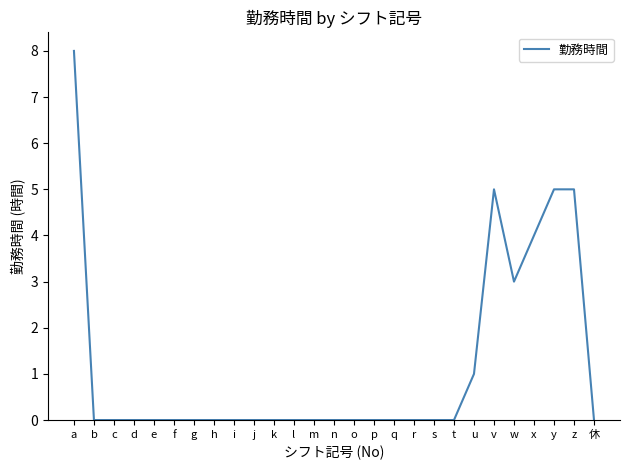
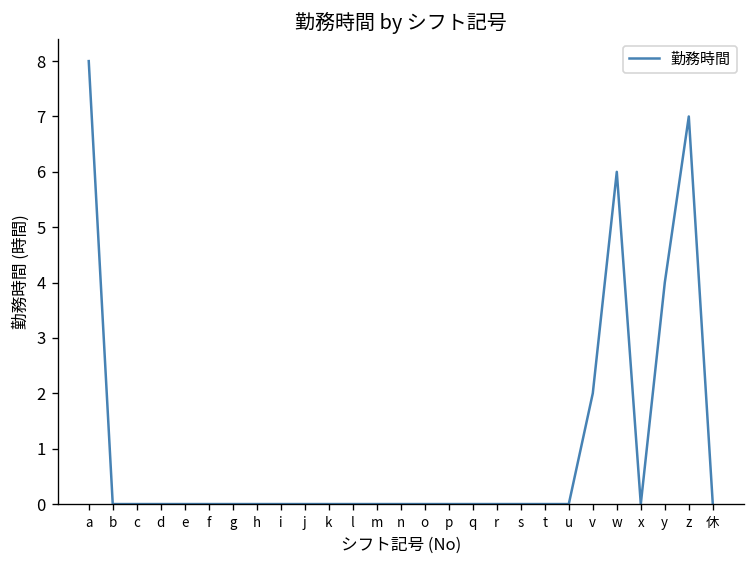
u: 1 -> 0
v: 5 -> 2
w: 3 -> 6
x: 4 -> 0
y: 5 -> 4
z: 5 -> 7
